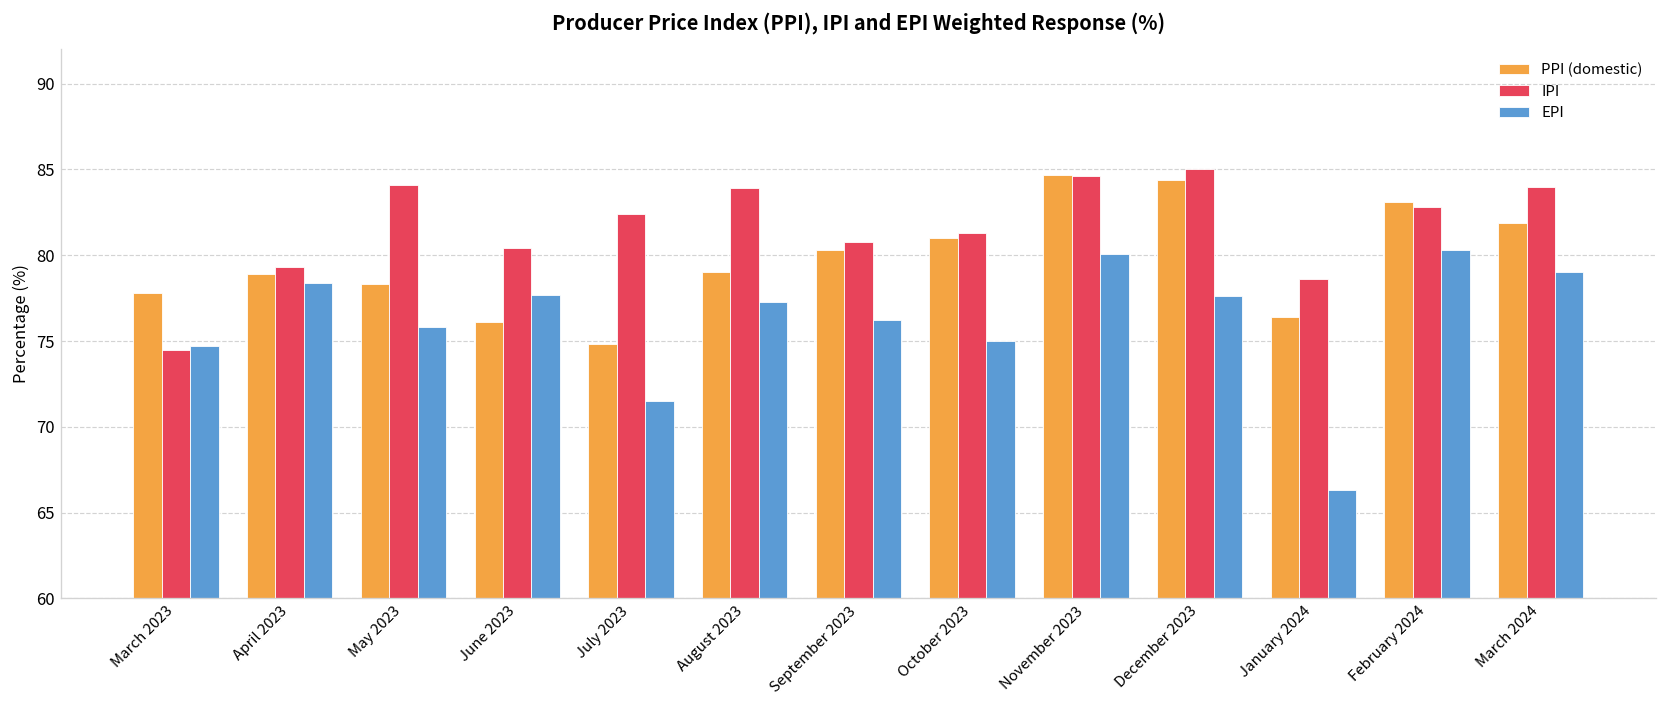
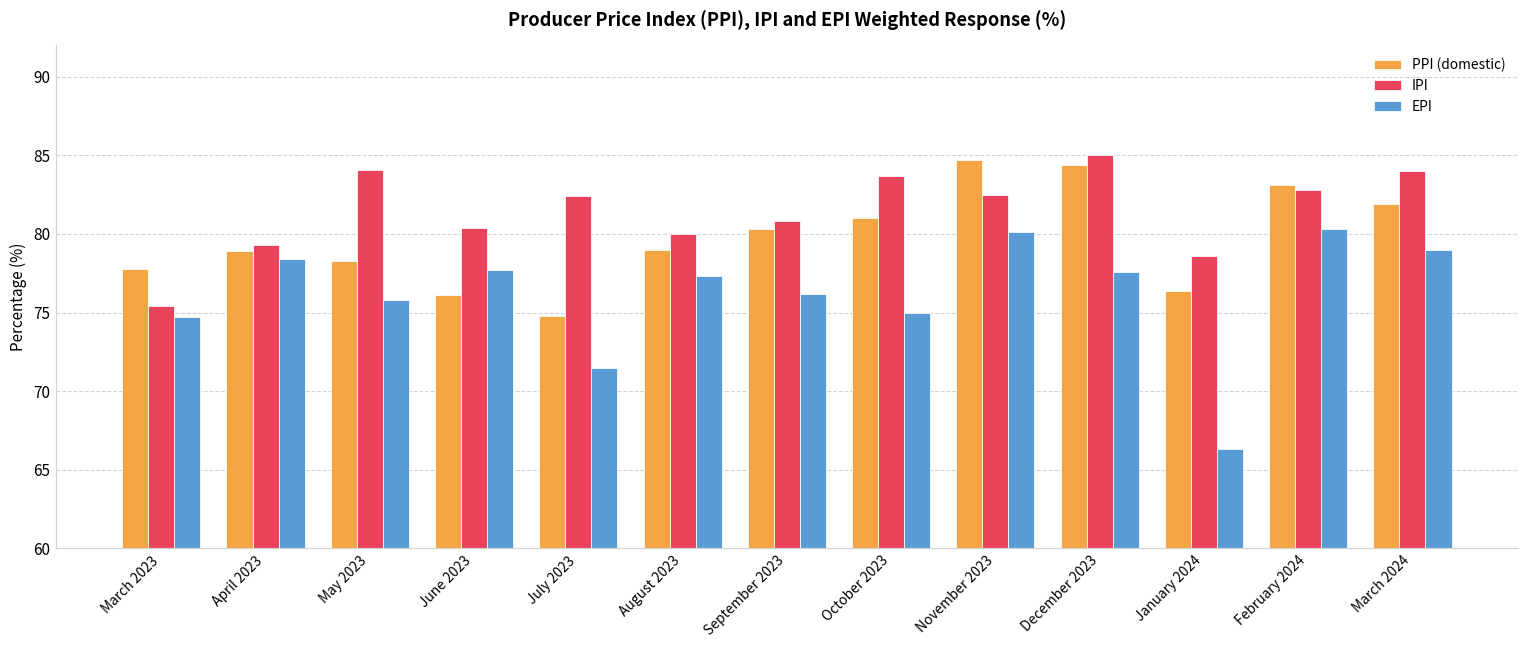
IPI, March 2023: 74.5 -> 75.4
IPI, August 2023: 83.9 -> 80.0
IPI, October 2023: 81.3 -> 83.7
IPI, November 2023: 84.6 -> 82.5
